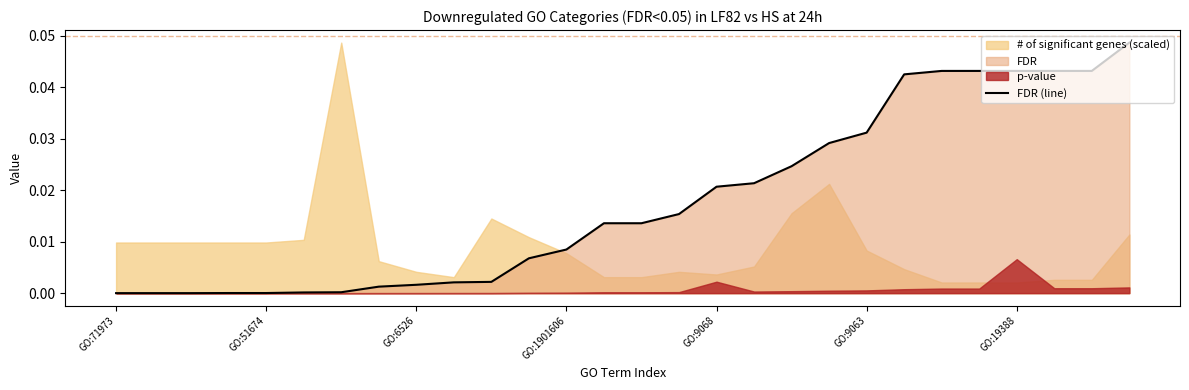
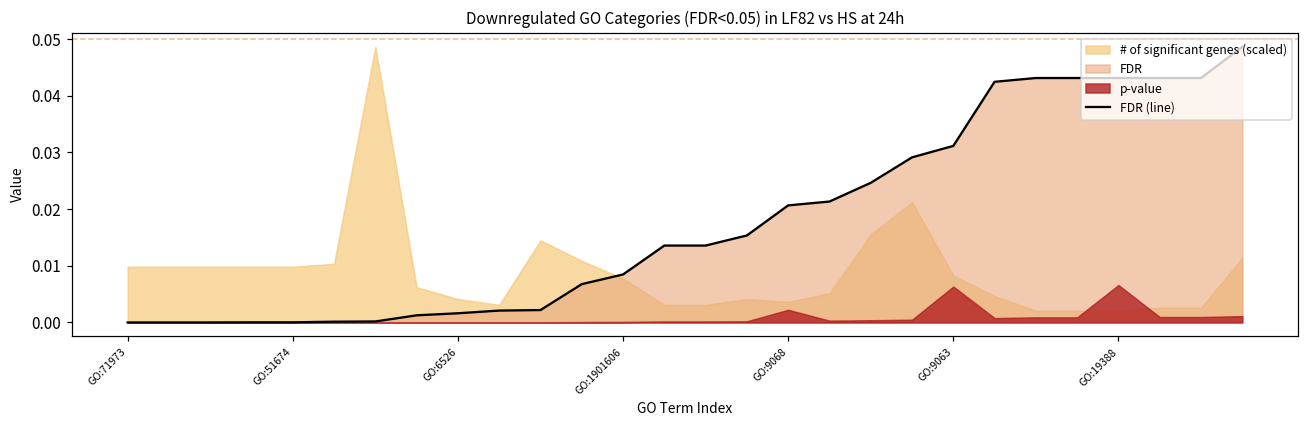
p-value, GO:9063: 0.001 -> 0.006
